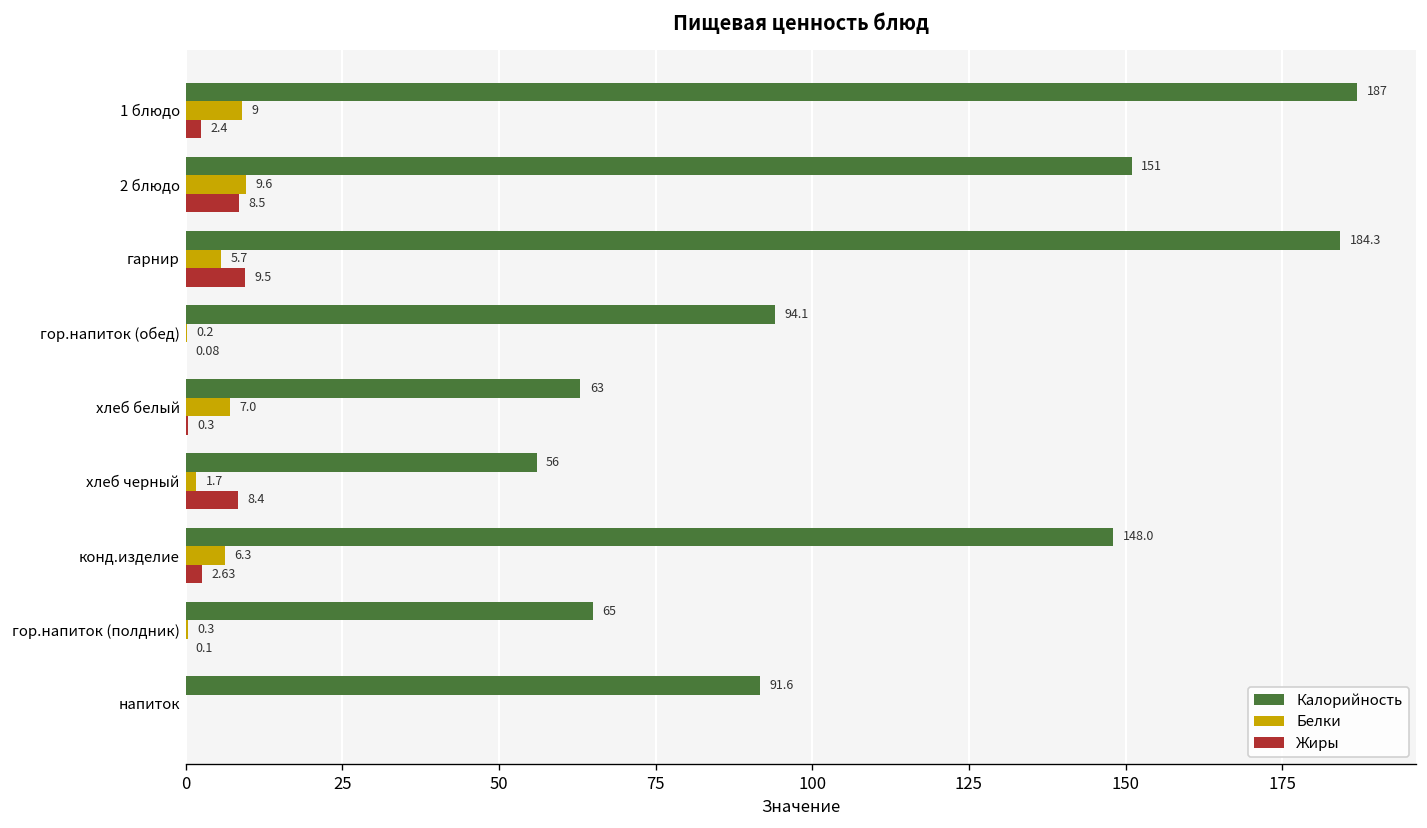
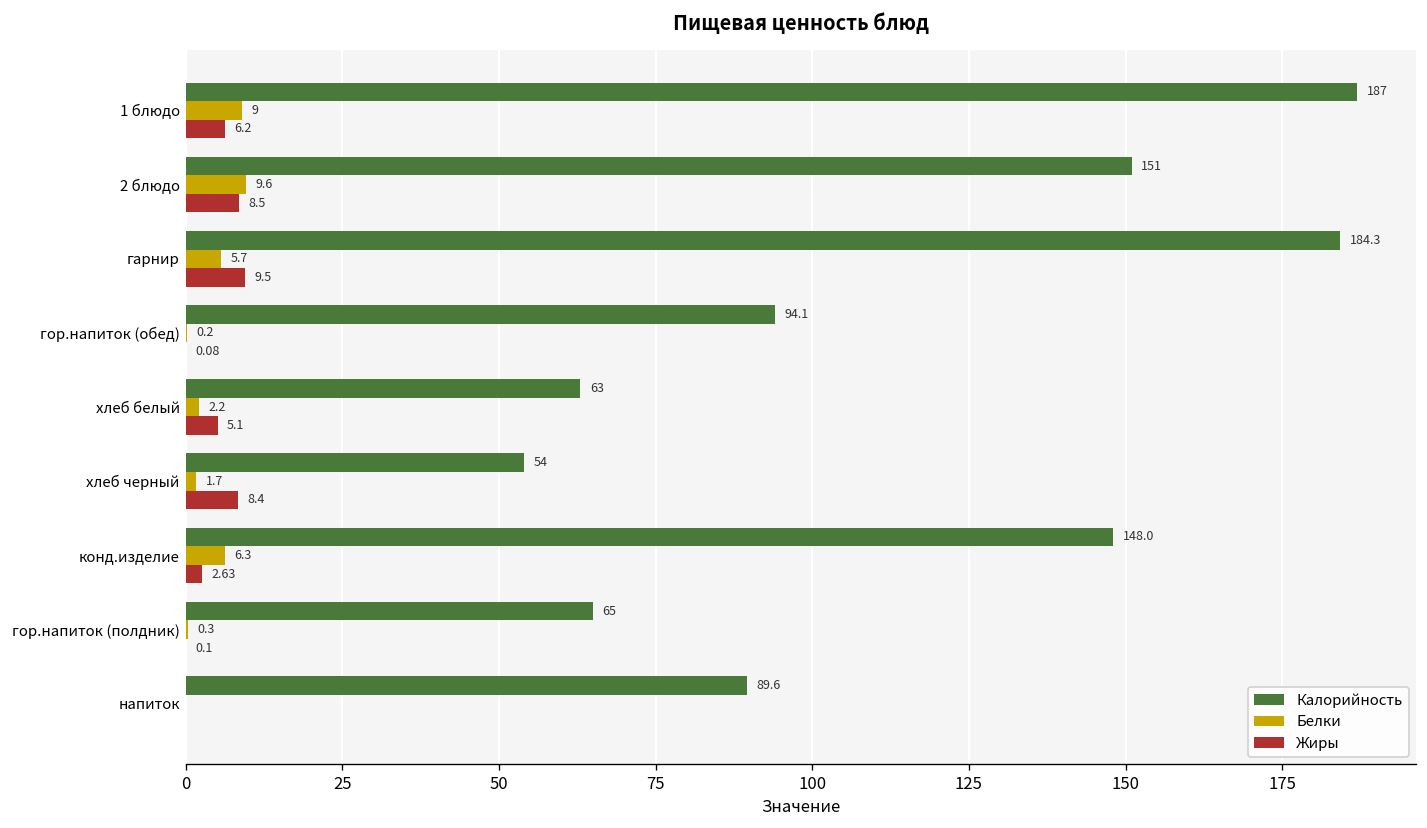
Жиры, 1 блюдо: 2.4 -> 6.2
Белки, хлеб белый: 7.0 -> 2.2
Жиры, хлеб белый: 0.3 -> 5.1
Калорийность, хлеб черный: 56 -> 54
Калорийность, напиток: 91.6 -> 89.6
